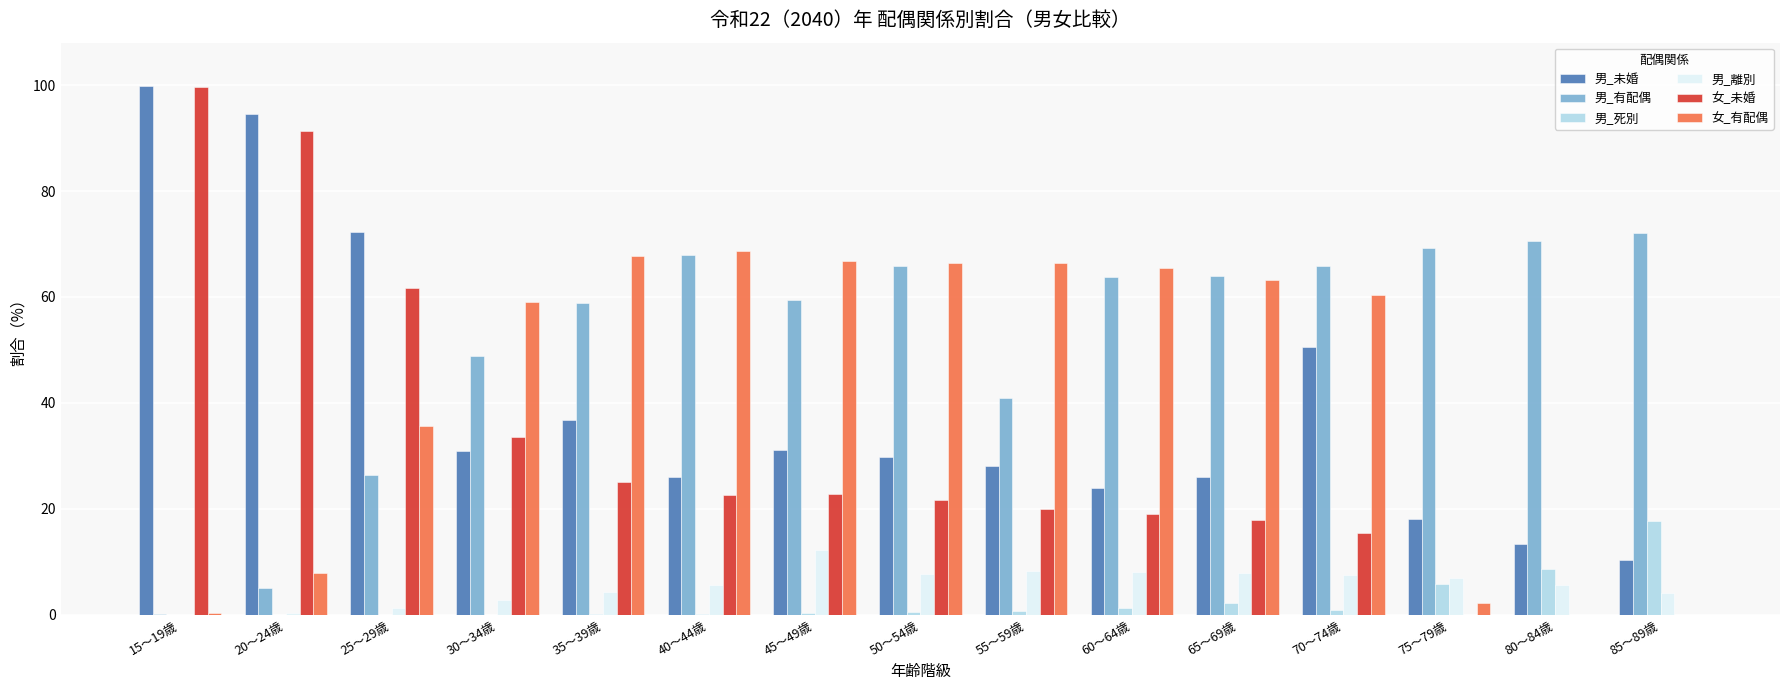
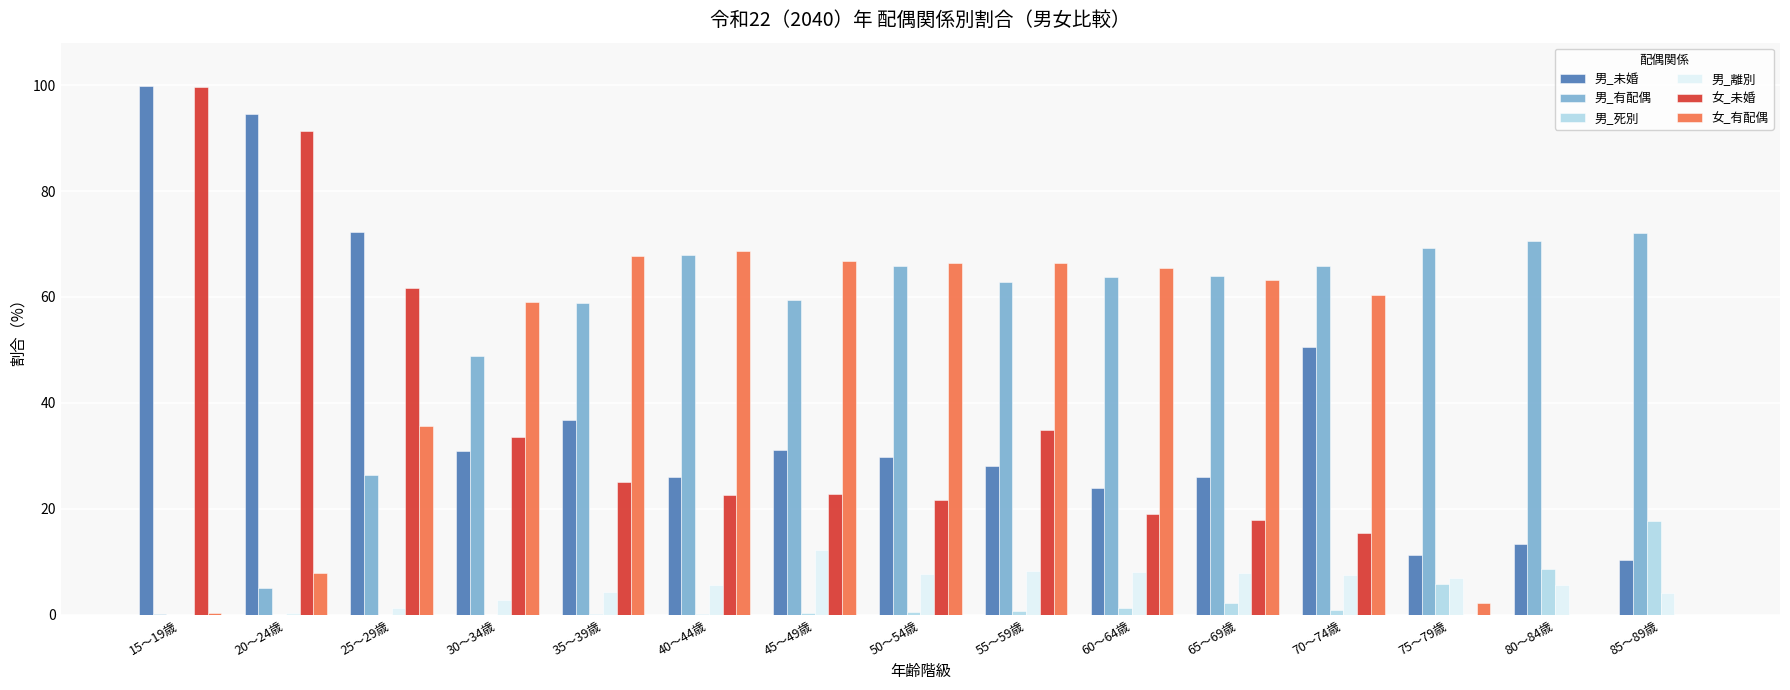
男_有配偶, 55～59歳: 41 -> 63
女_未婚, 55～59歳: 20 -> 35
男_未婚, 75～79歳: 18 -> 11
